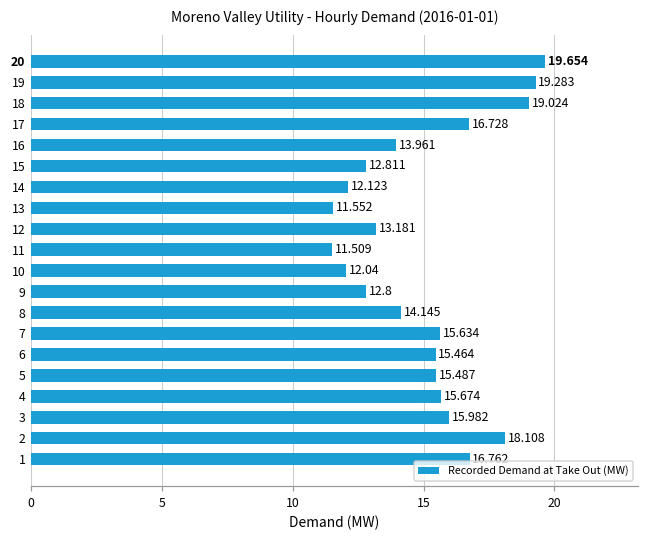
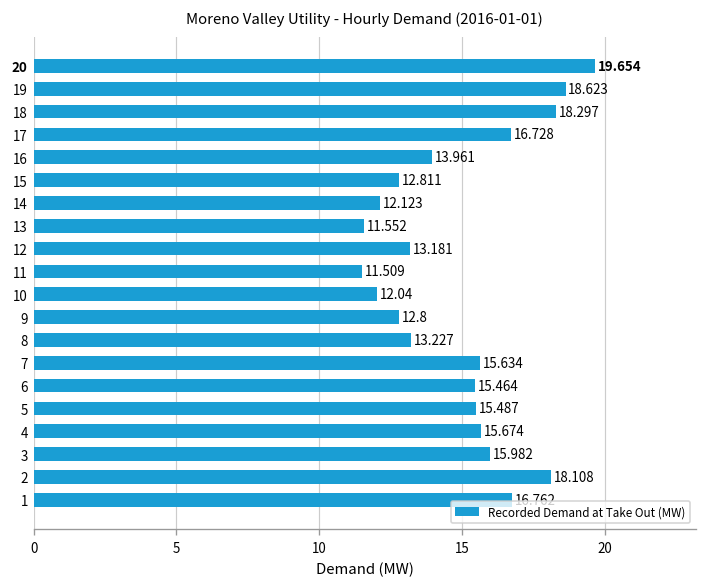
19: 19.283 -> 18.623
18: 19.024 -> 18.297
8: 14.145 -> 13.227
